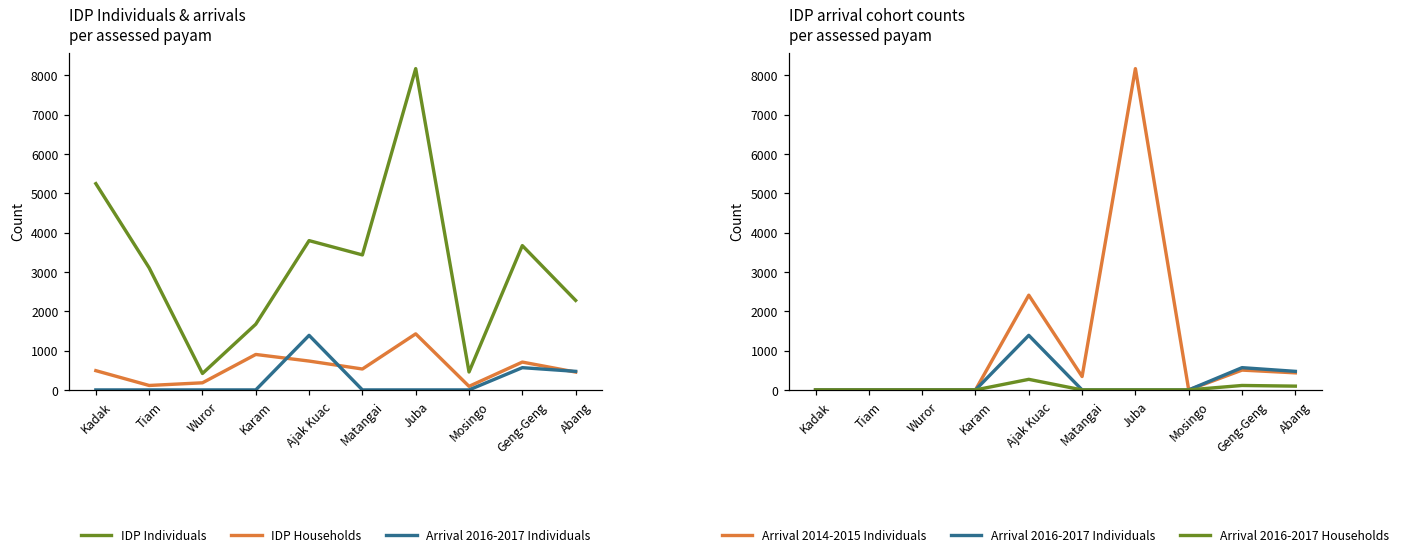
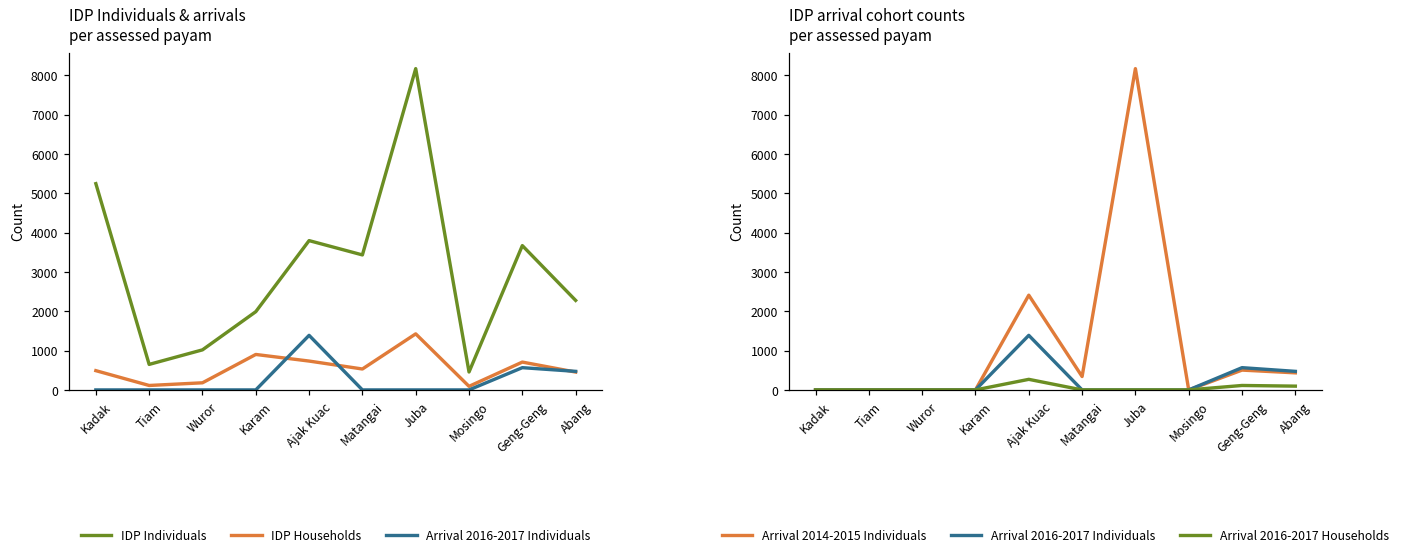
IDP Individuals & arrivals per assessed payam, IDP Individuals, Tiam: 3100 -> 600
IDP Individuals & arrivals per assessed payam, IDP Individuals, Wuror: 400 -> 1000
IDP Individuals & arrivals per assessed payam, IDP Individuals, Karam: 1700 -> 2000
